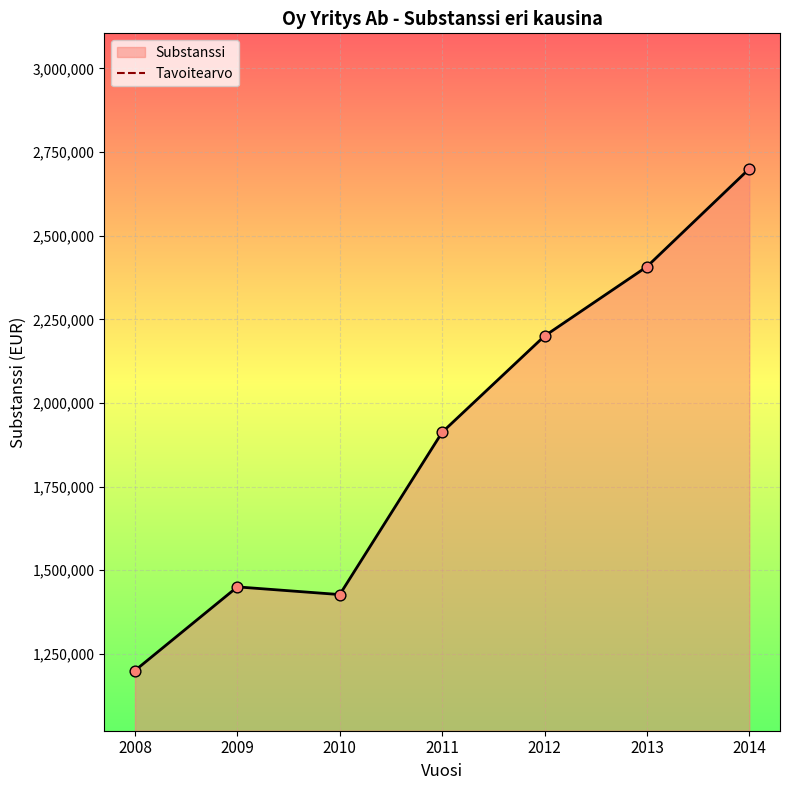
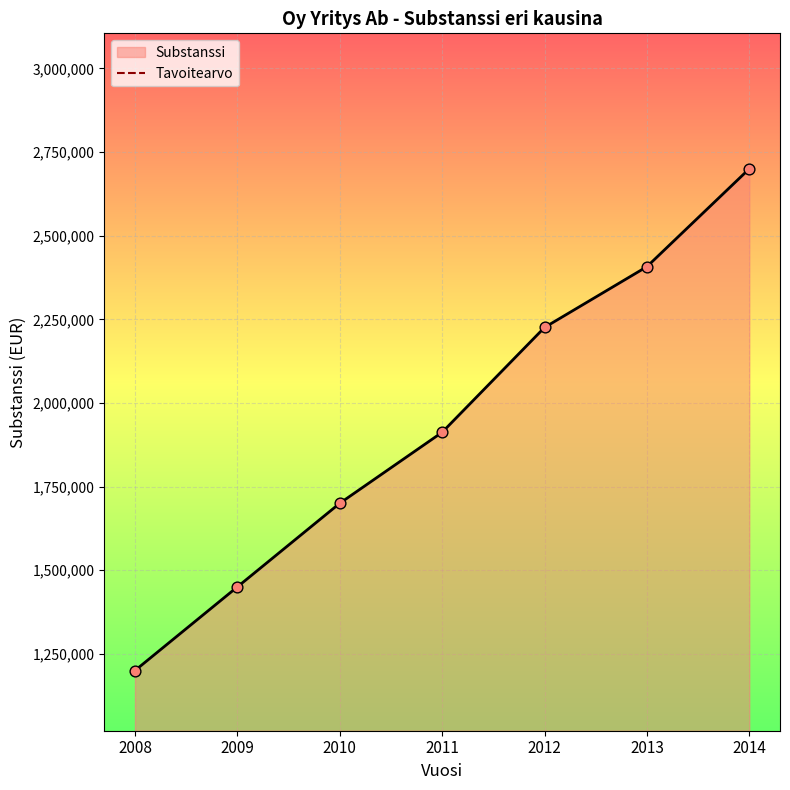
2010: 1,430,000 -> 1,700,000
2012: 2,200,000 -> 2,230,000
